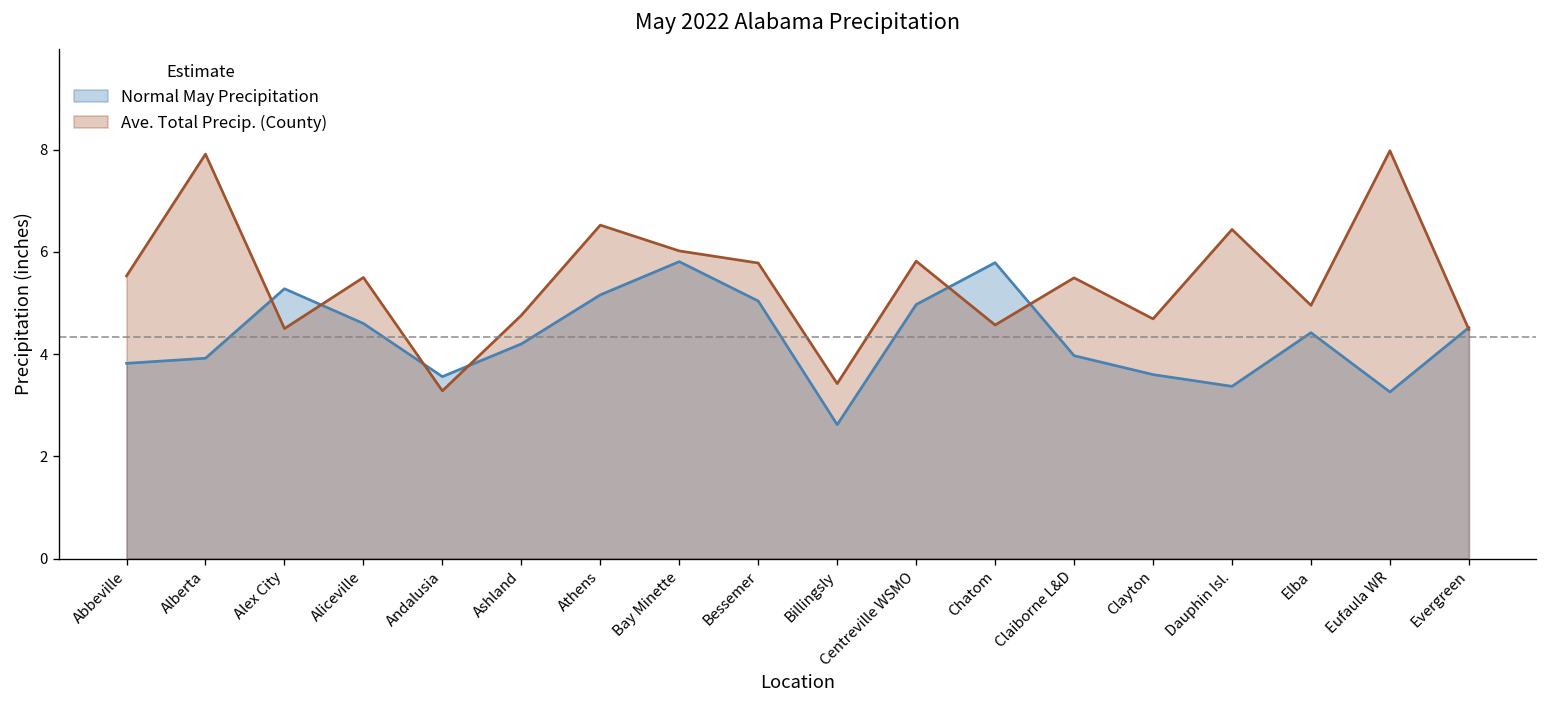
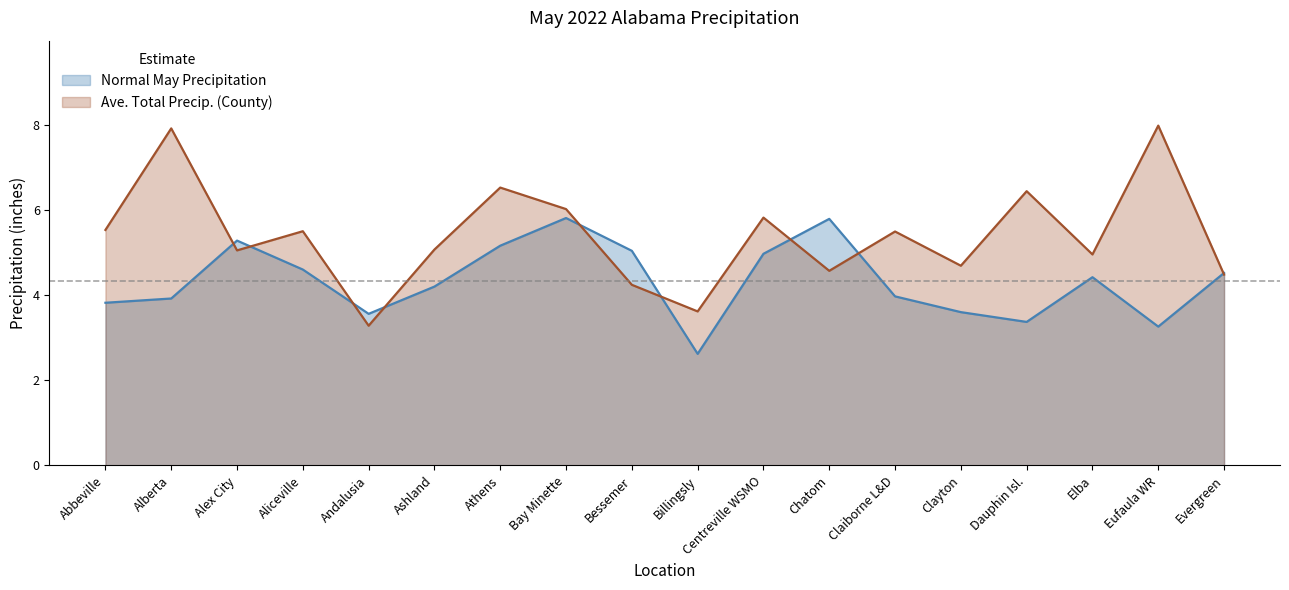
Ave. Total Precip. (County), Alex City: 4.5 -> 5.1
Ave. Total Precip. (County), Ashland: 4.8 -> 5.1
Ave. Total Precip. (County), Bessemer: 5.8 -> 4.2
Ave. Total Precip. (County), Billingsly: 3.4 -> 3.6
